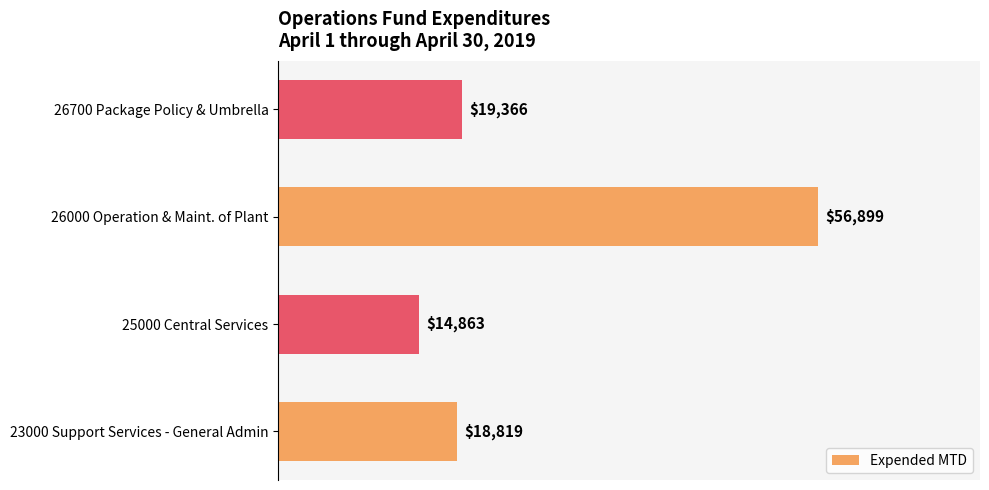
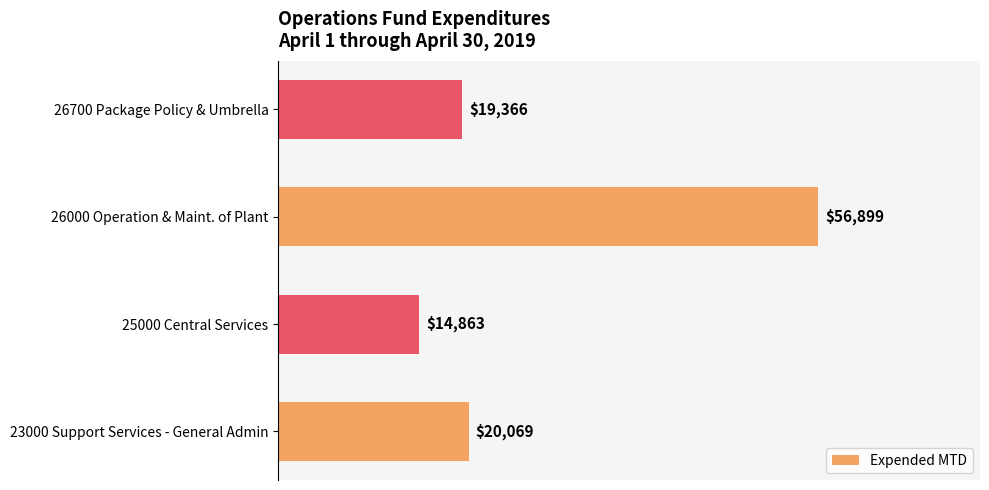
23000 Support Services - General Admin: $18,819 -> $20,069
